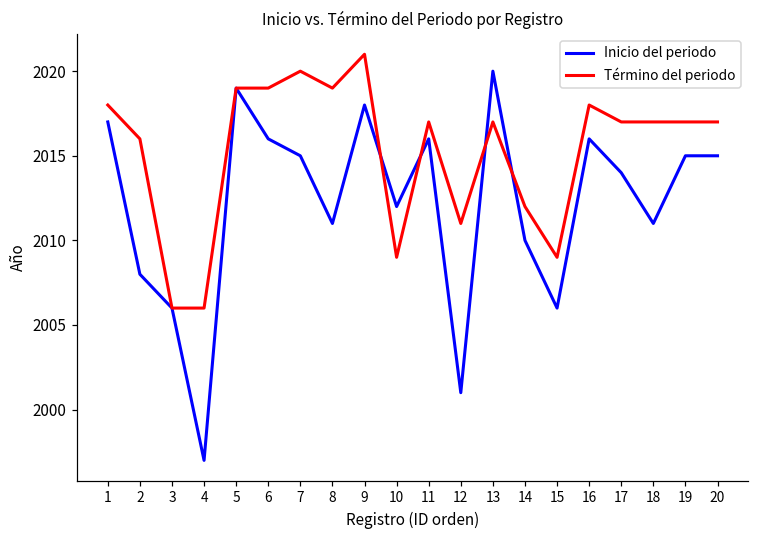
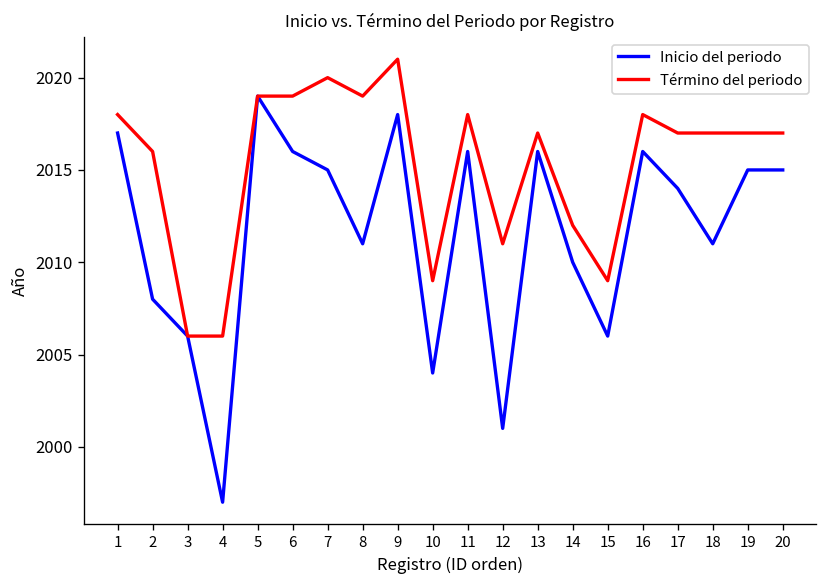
Inicio del periodo, 10: 2012 -> 2004
Término del periodo, 11: 2017 -> 2018
Inicio del periodo, 13: 2020 -> 2016
